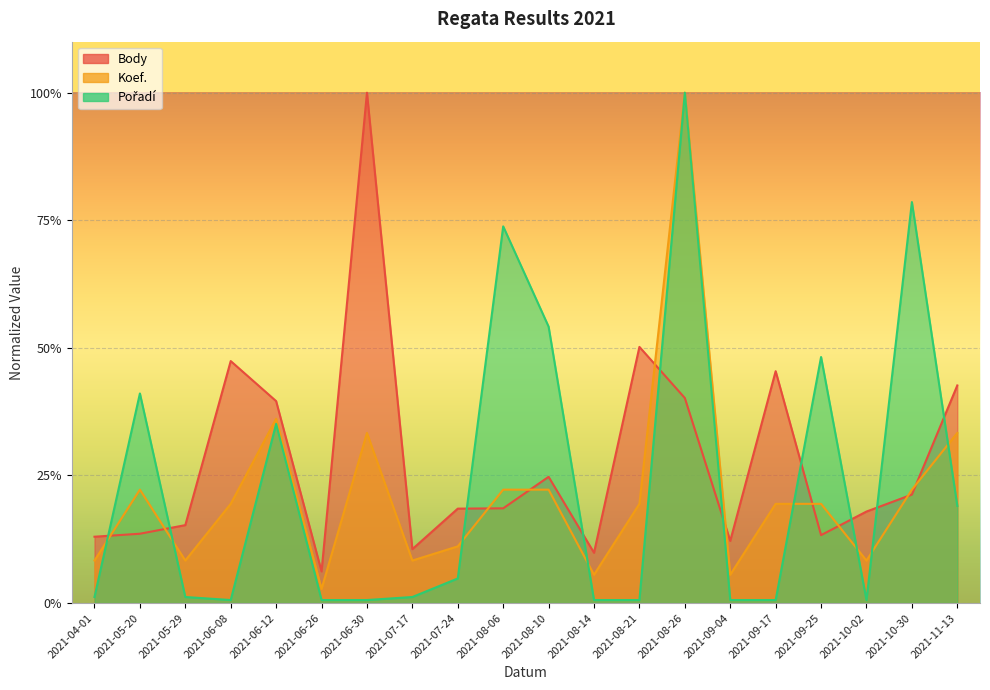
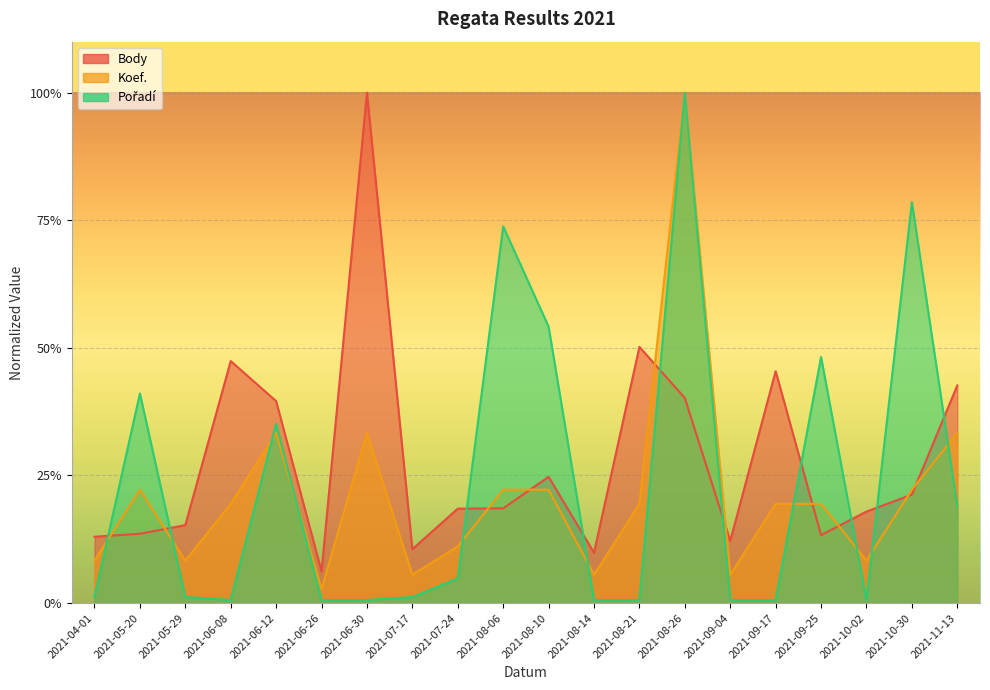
Koef., 2021-06-12: 36% -> 33%
Koef., 2021-07-17: 8% -> 6%
